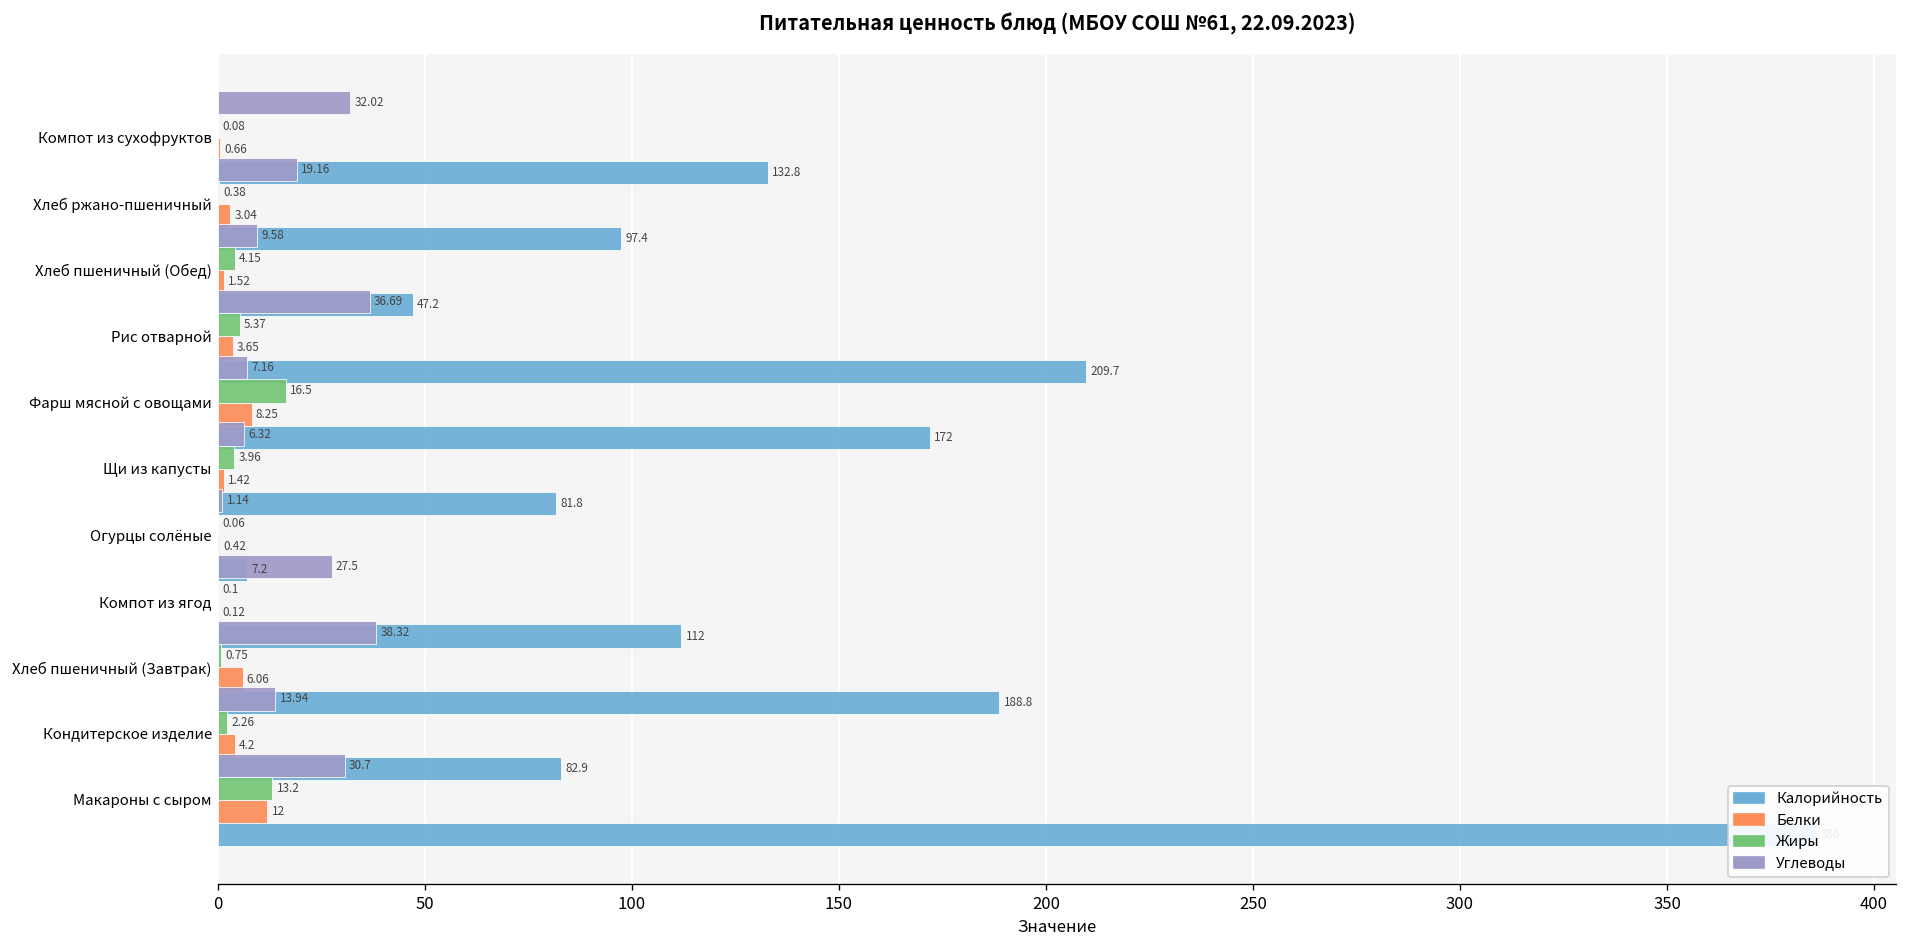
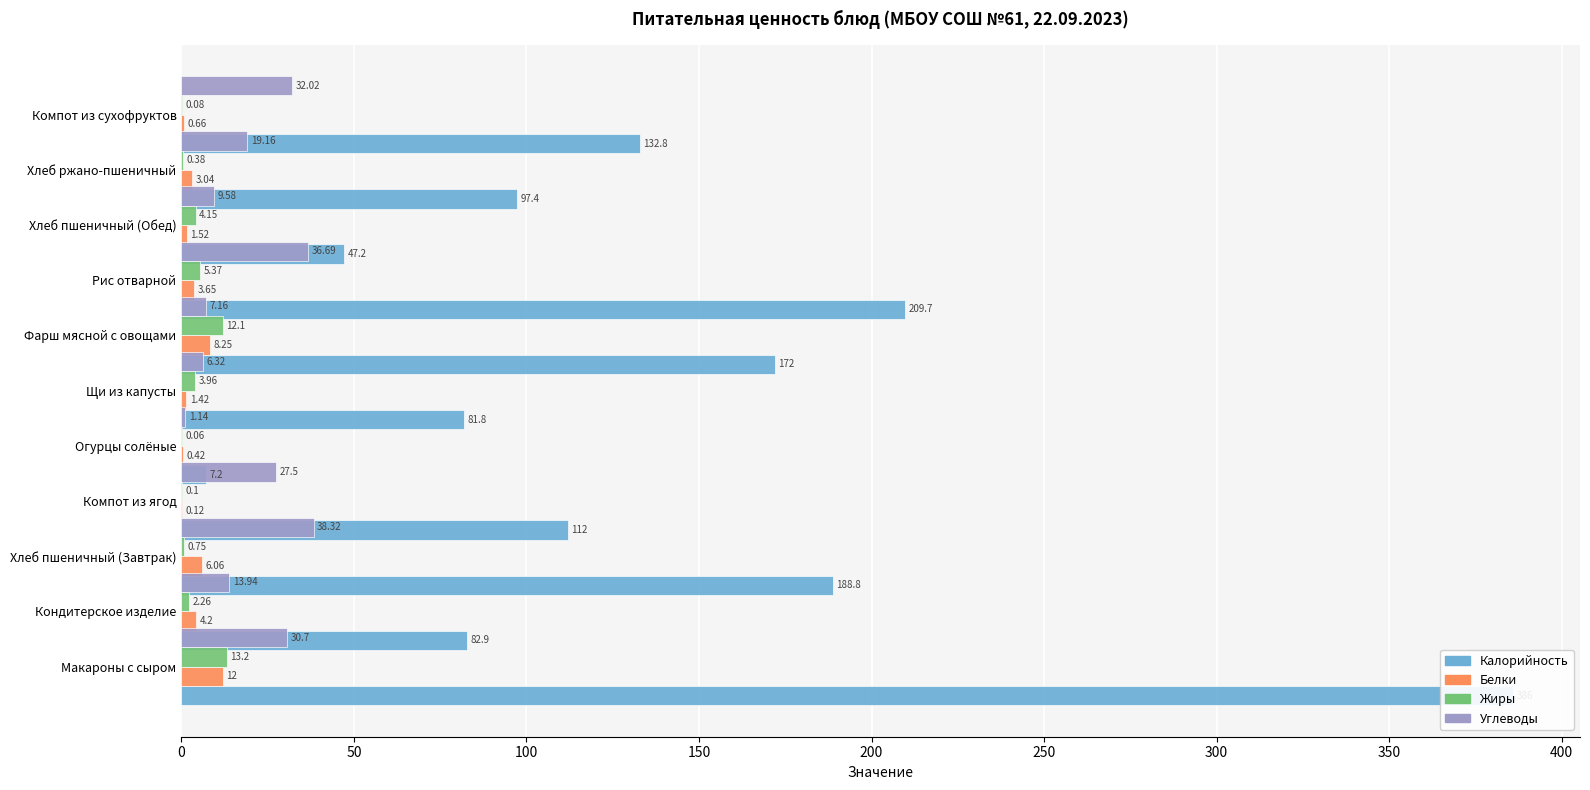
Жиры, Фарш мясной с овощами: 16.5 -> 12.1
